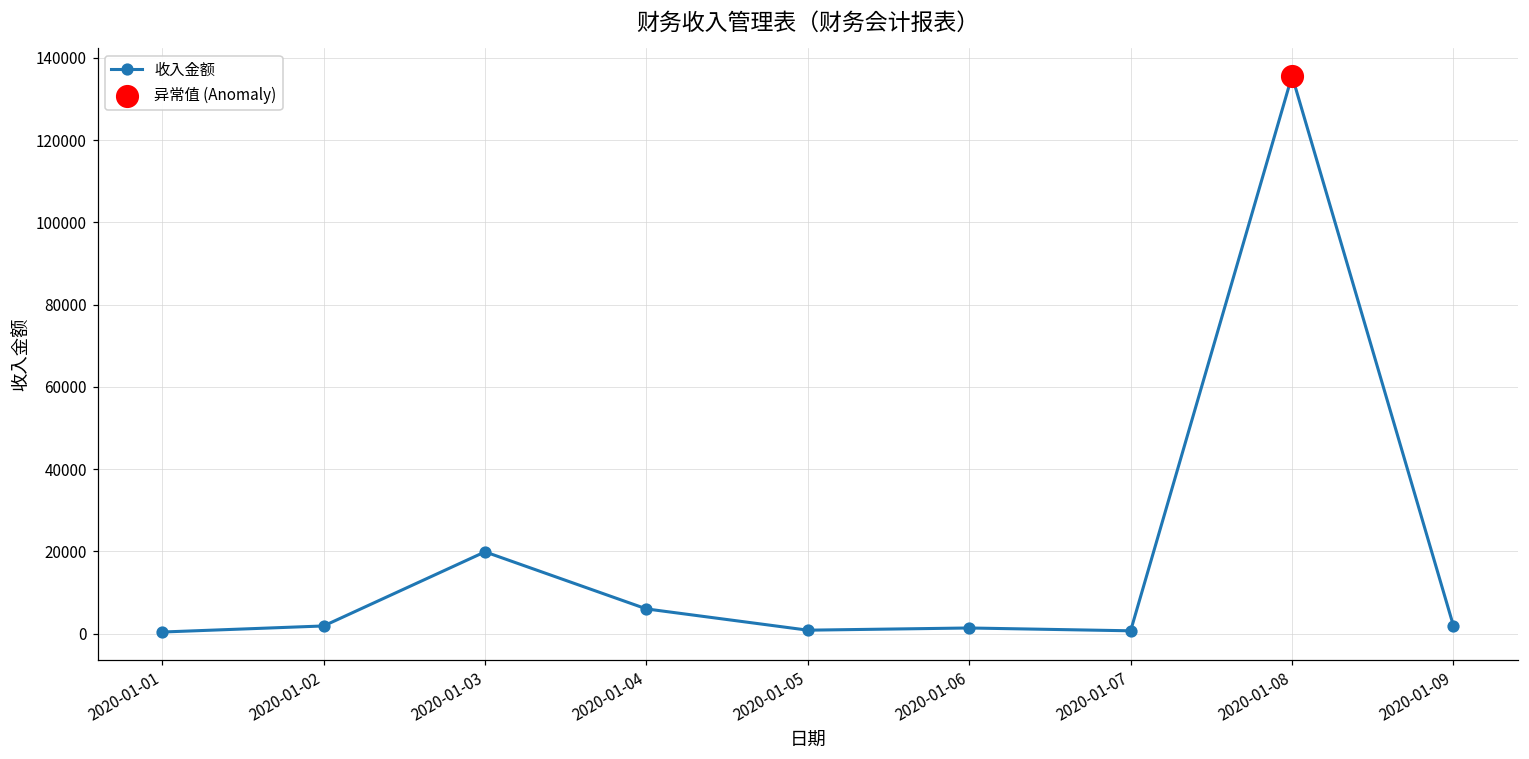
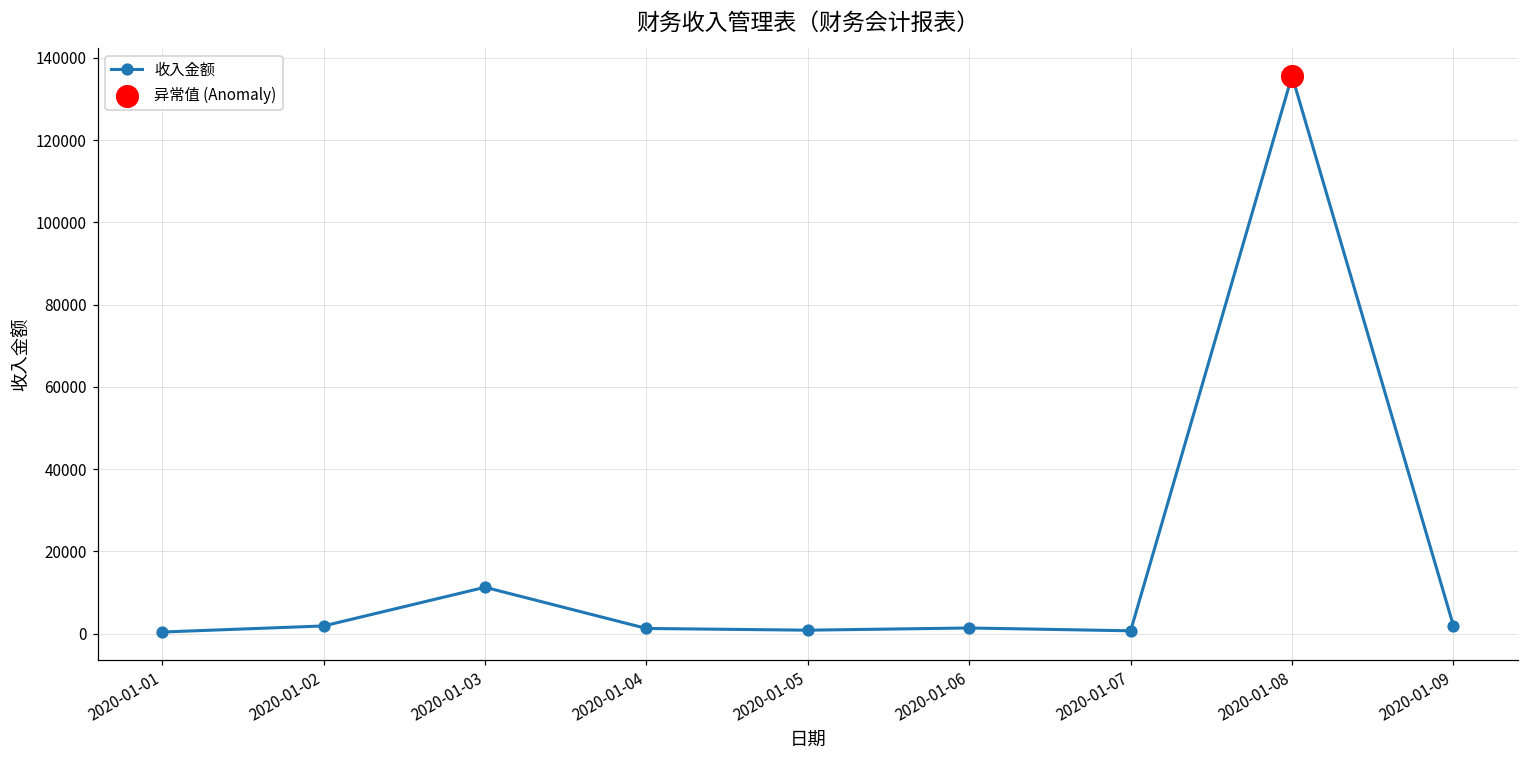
收入金额, 2020-01-03: 20000 -> 11000
收入金额, 2020-01-04: 6000 -> 1000
